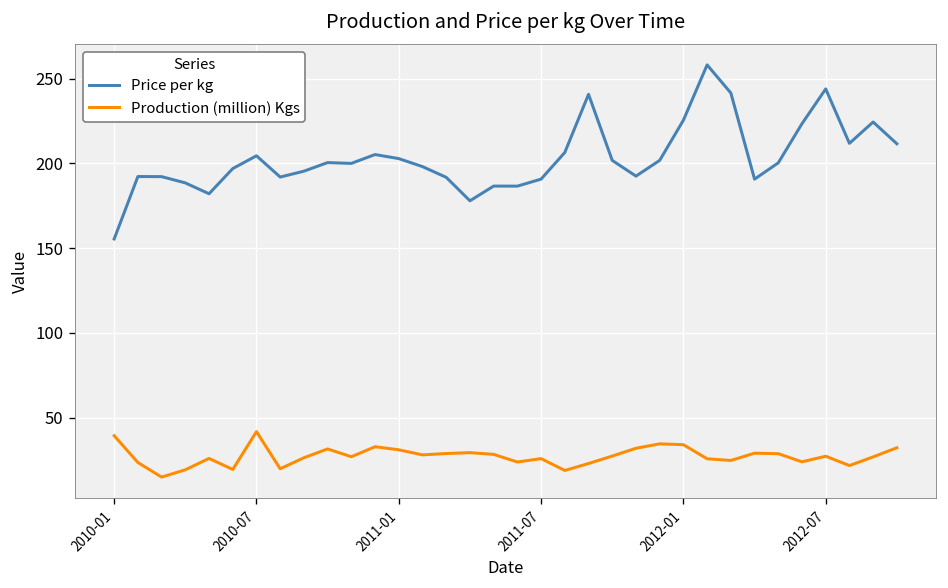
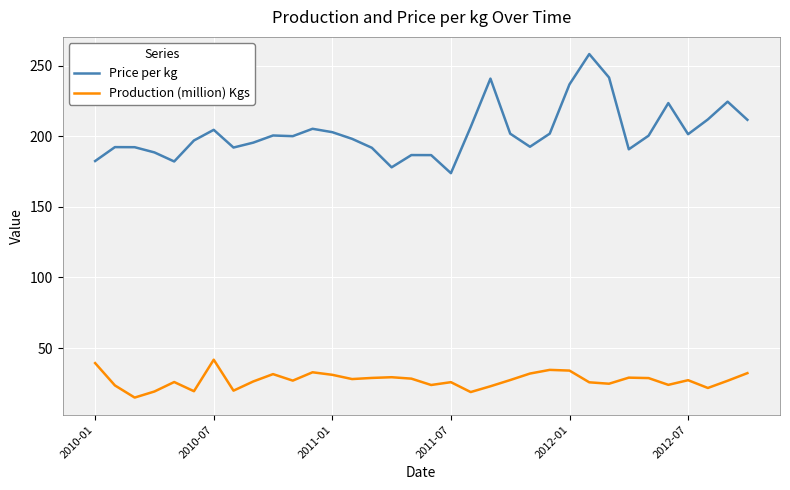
Price per kg, 2010-01: 155 -> 182
Price per kg, 2011-07: 191 -> 174
Price per kg, 2012-01: 225 -> 237
Price per kg, 2012-07: 244 -> 201
